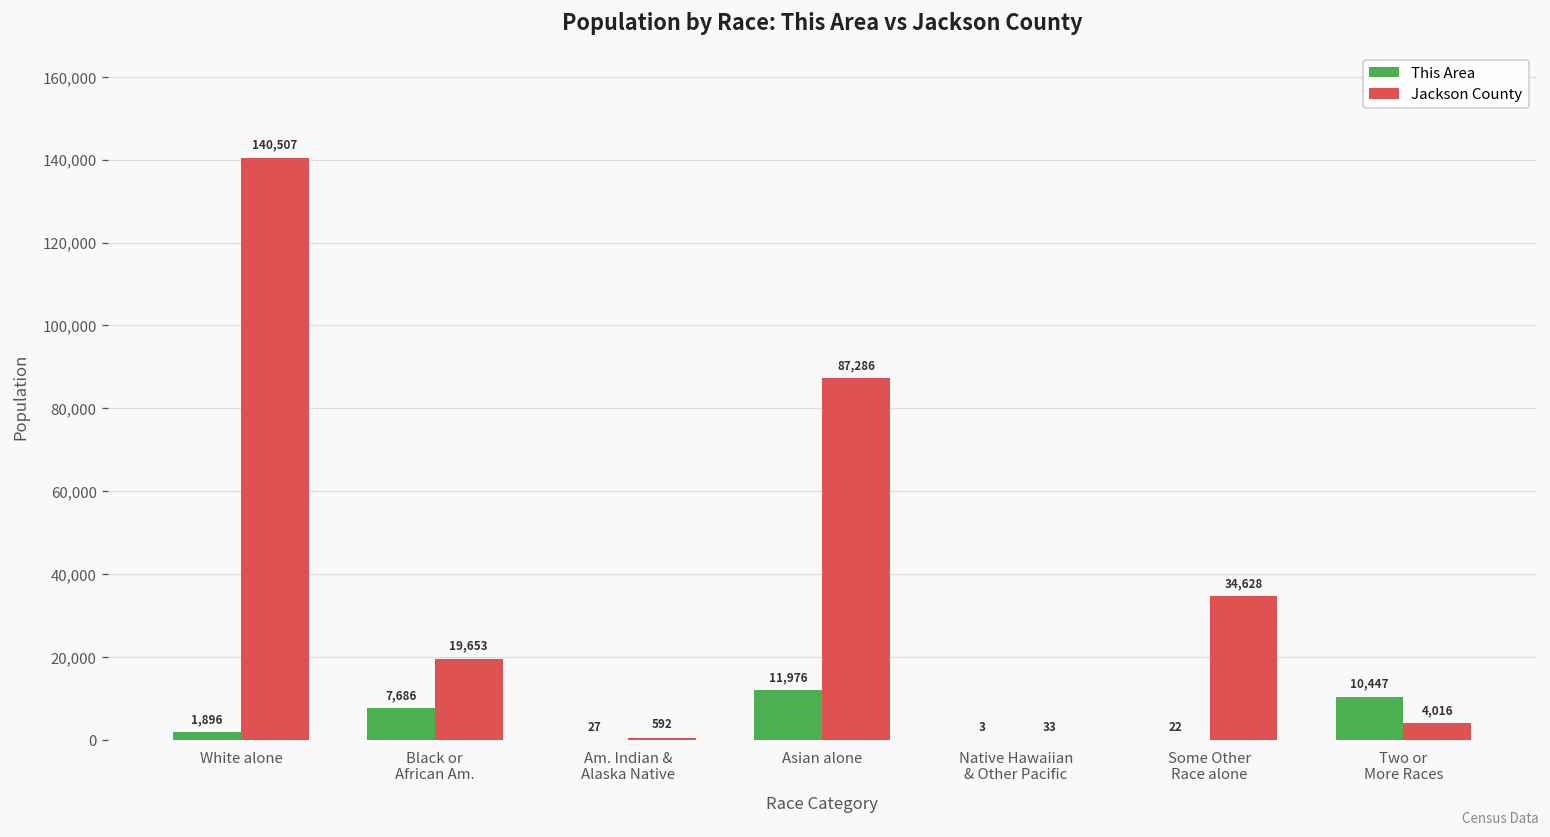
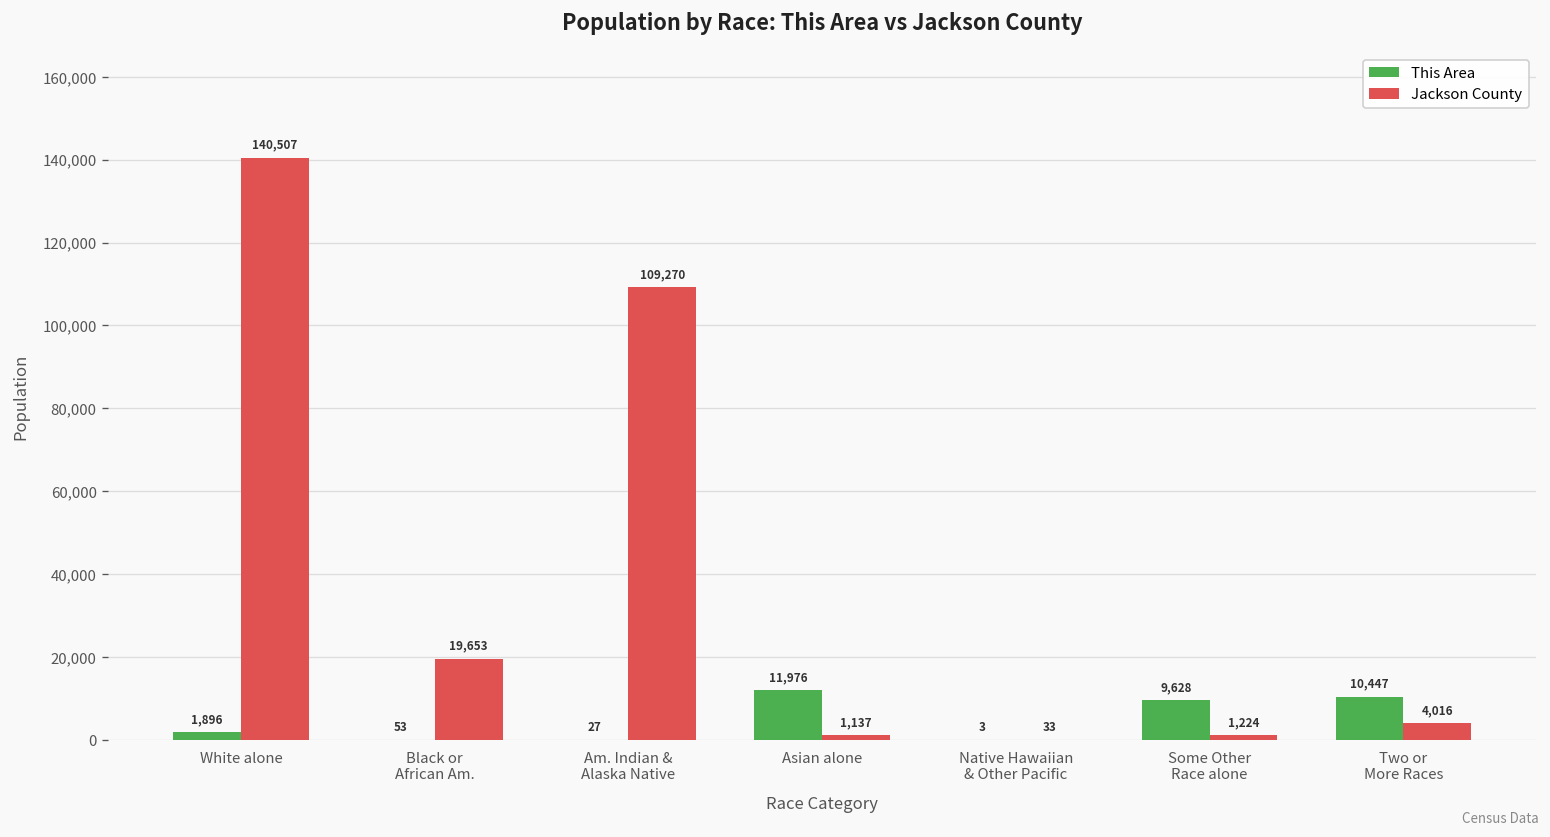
This Area, Black or African Am.: 7,686 -> 53
Jackson County, Am. Indian & Alaska Native: 592 -> 109,270
Jackson County, Asian alone: 87,286 -> 1,137
This Area, Some Other Race alone: 22 -> 9,628
Jackson County, Some Other Race alone: 34,628 -> 1,224
